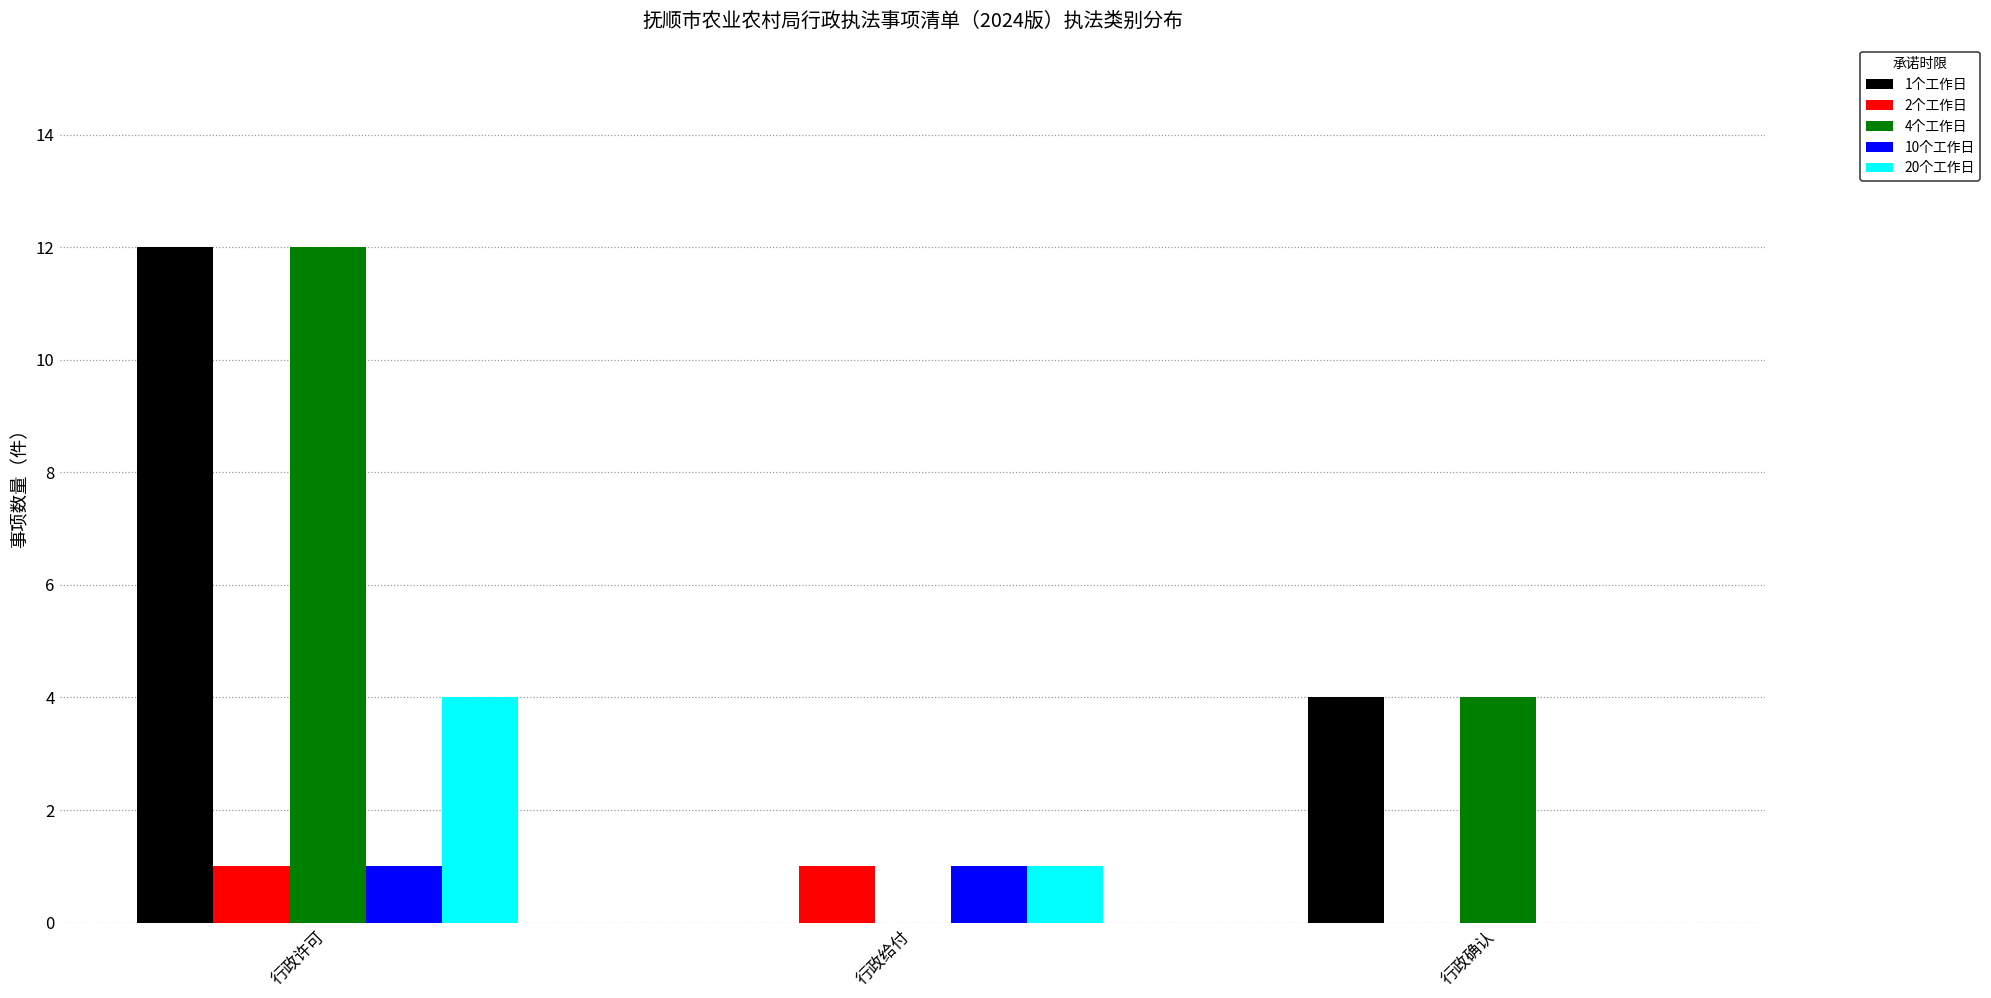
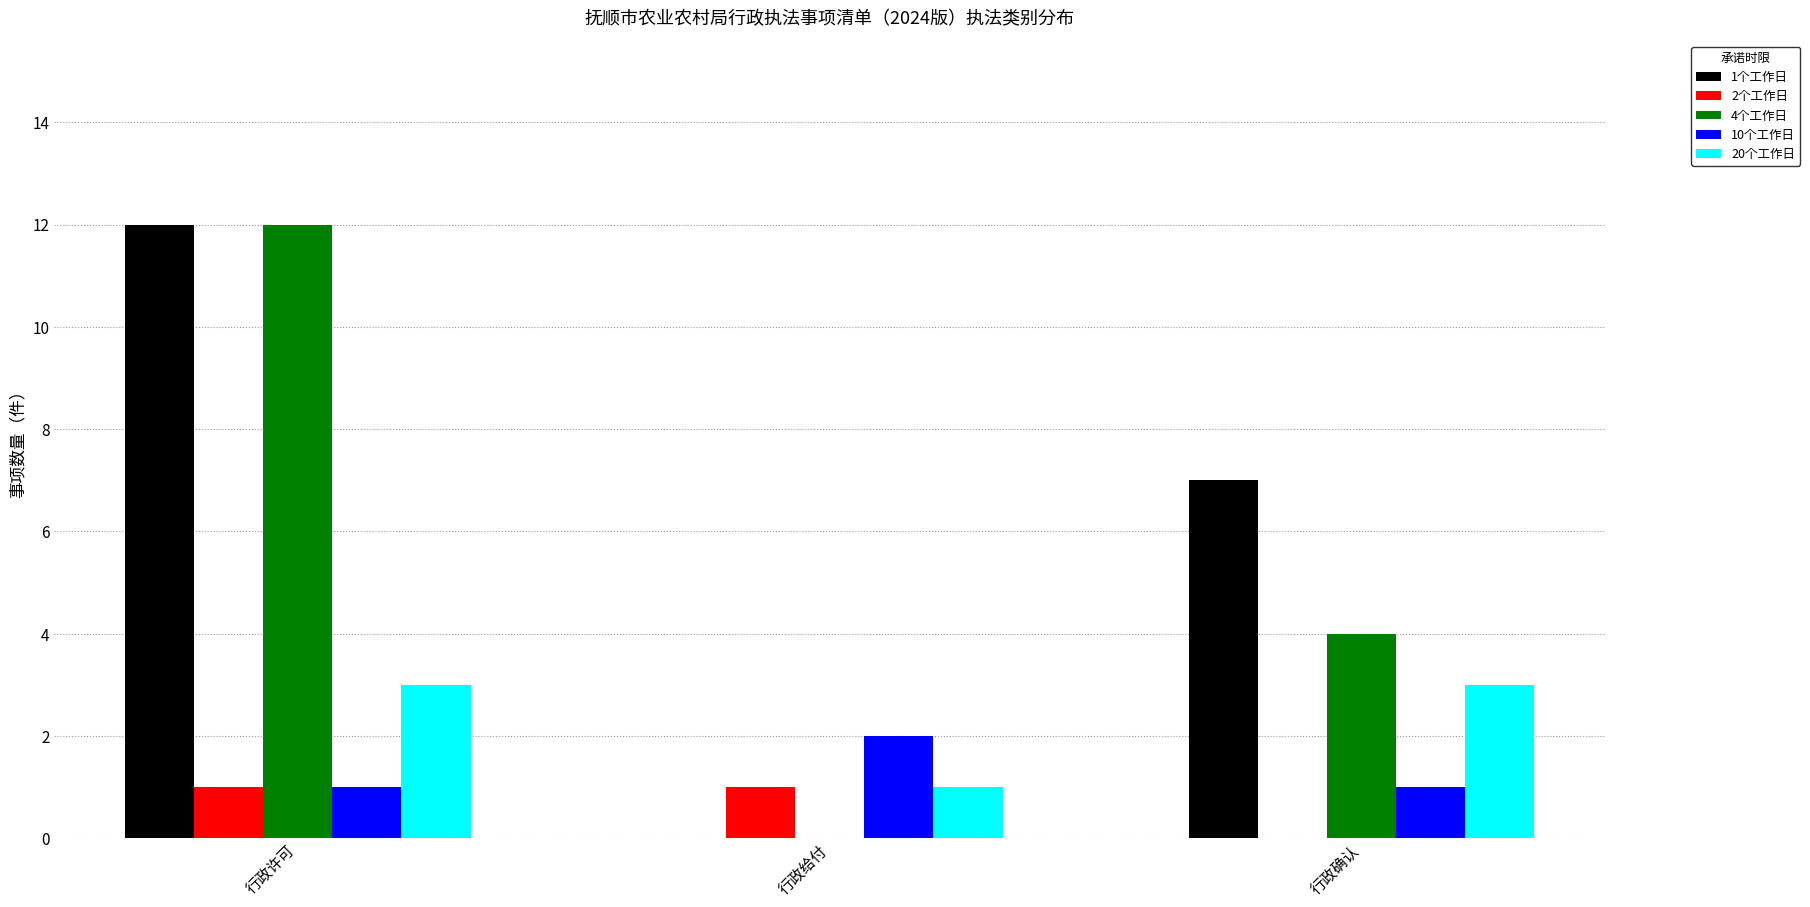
20个工作日, 行政许可: 4 -> 3
10个工作日, 行政给付: 1 -> 2
1个工作日, 行政确认: 4 -> 7
10个工作日, 行政确认: 0 -> 1
20个工作日, 行政确认: 0 -> 3
